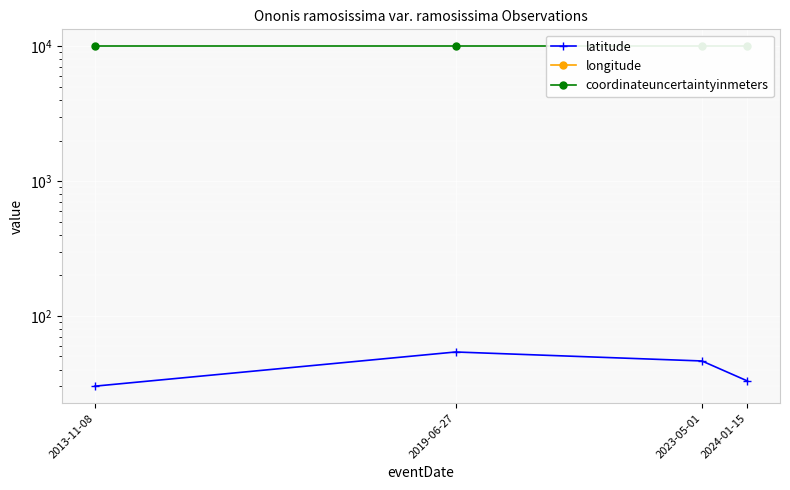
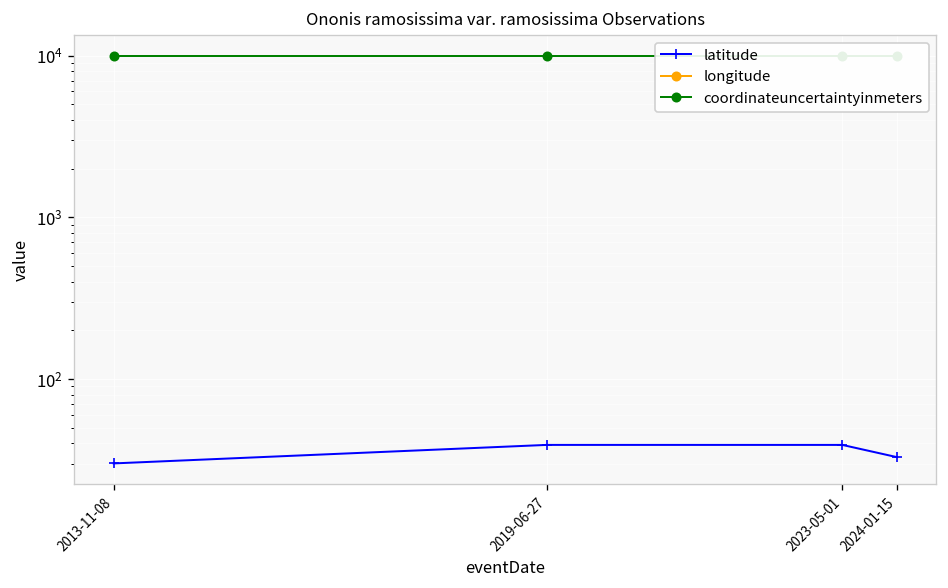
latitude, 2019-06-27: 54 -> 39
latitude, 2023-05-01: 46 -> 39
